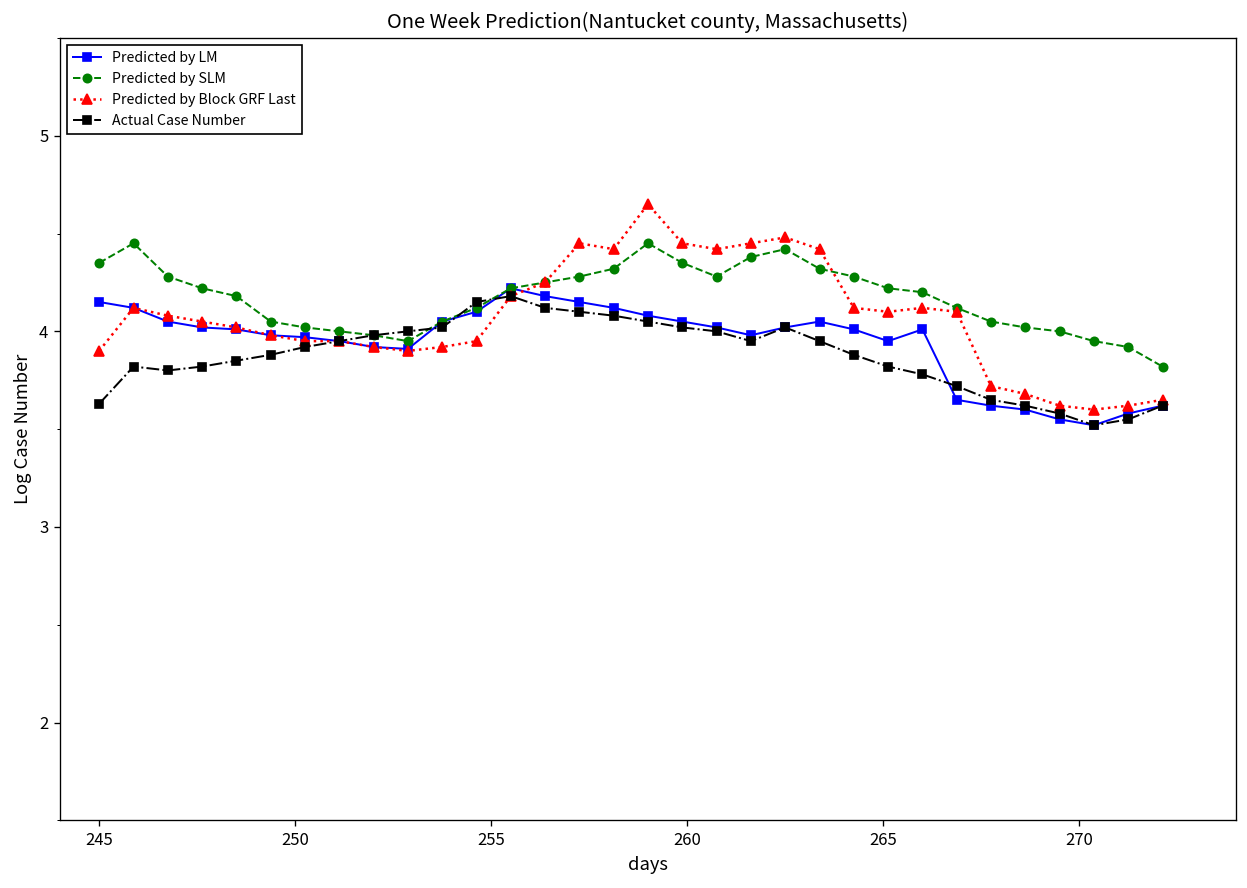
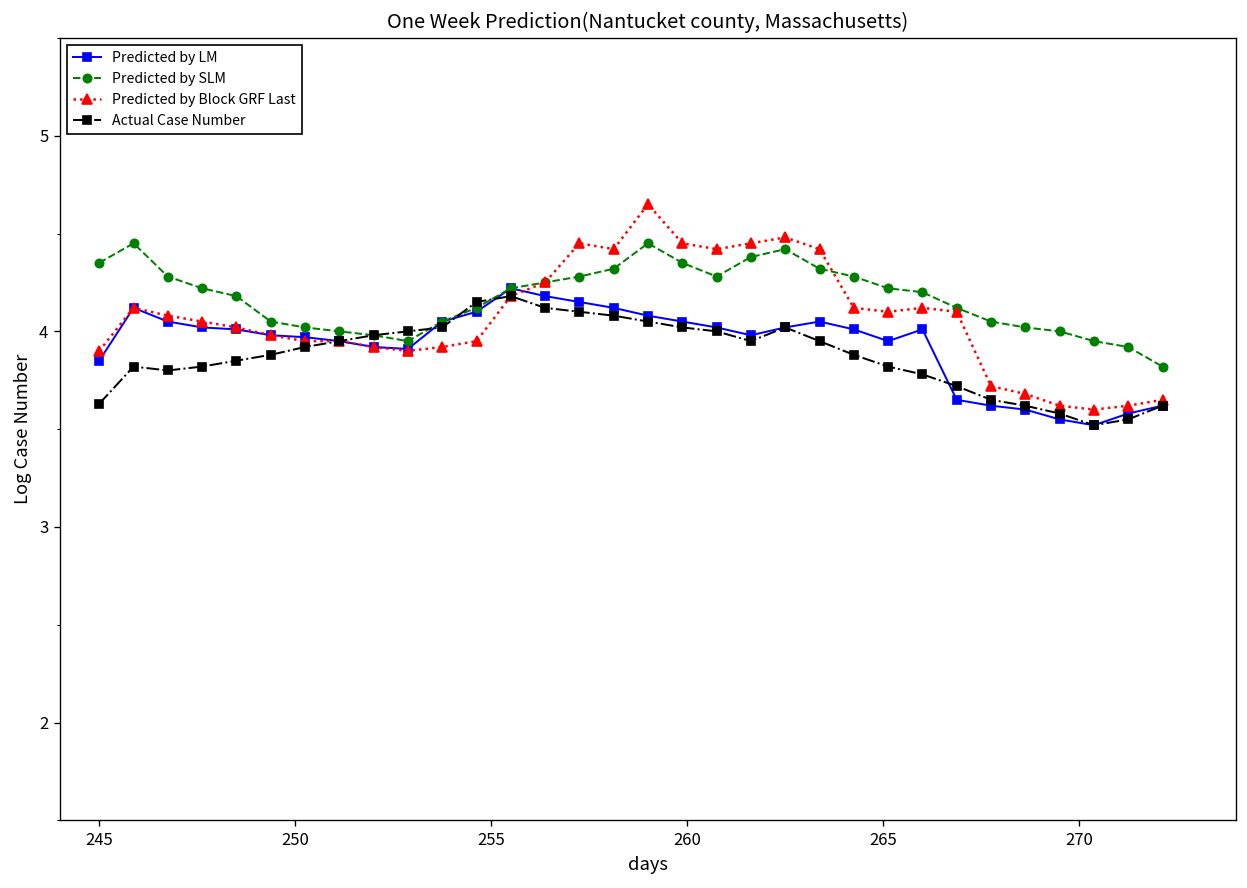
Predicted by LM, 245: 4.15 -> 3.85
